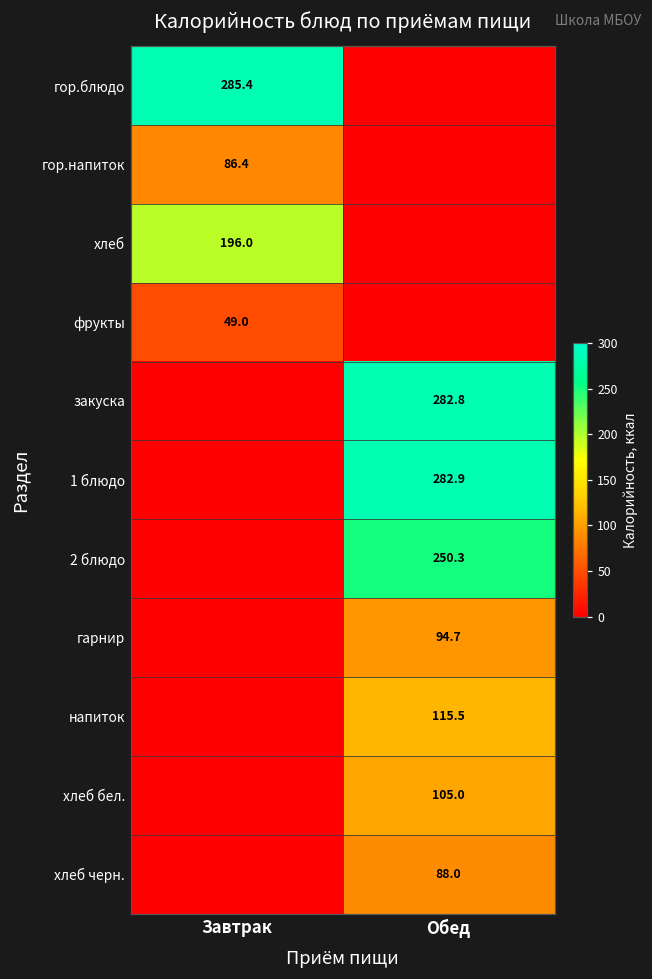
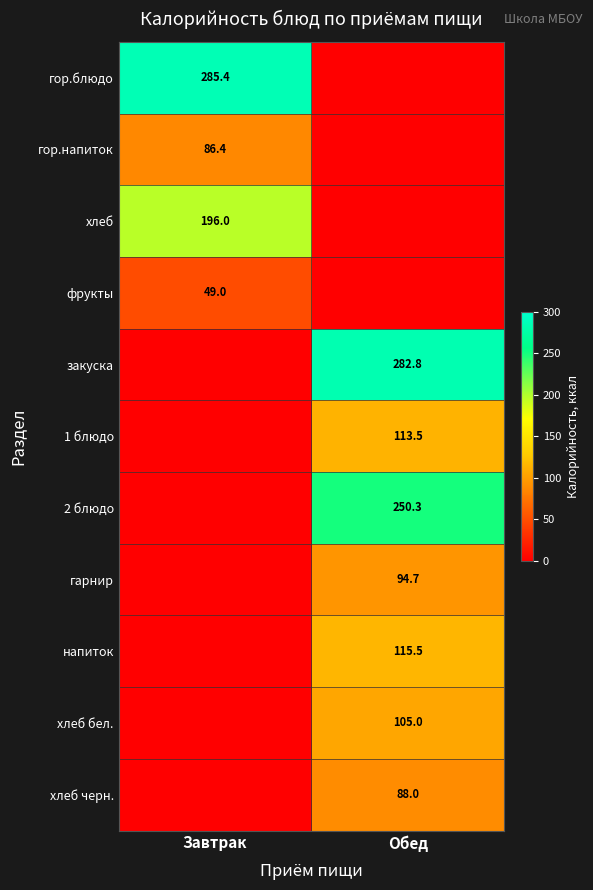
1 блюдо, Обед: 282.9 -> 113.5
